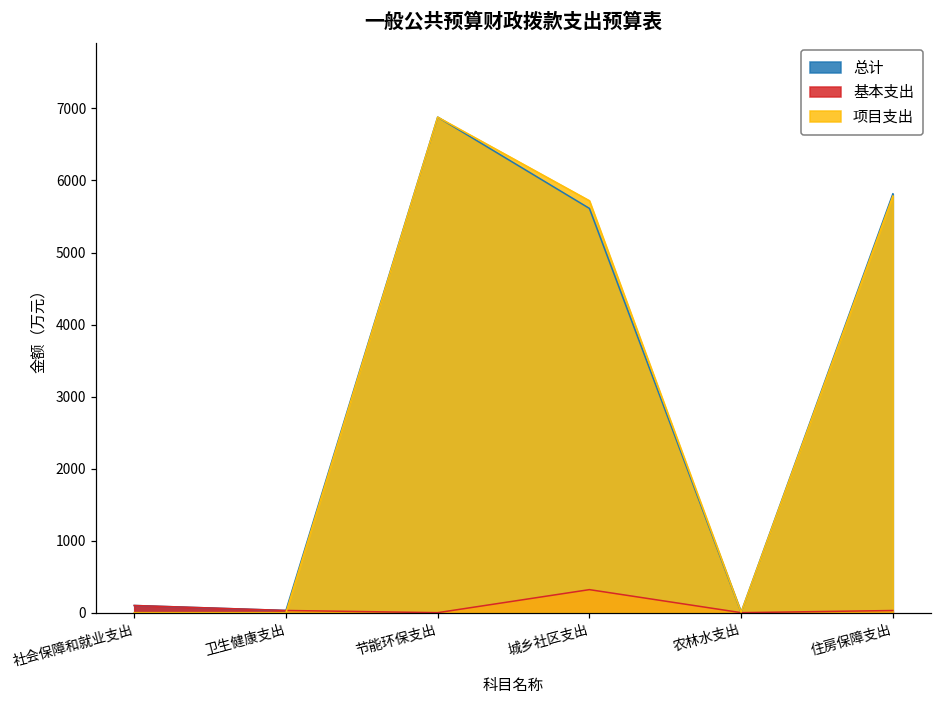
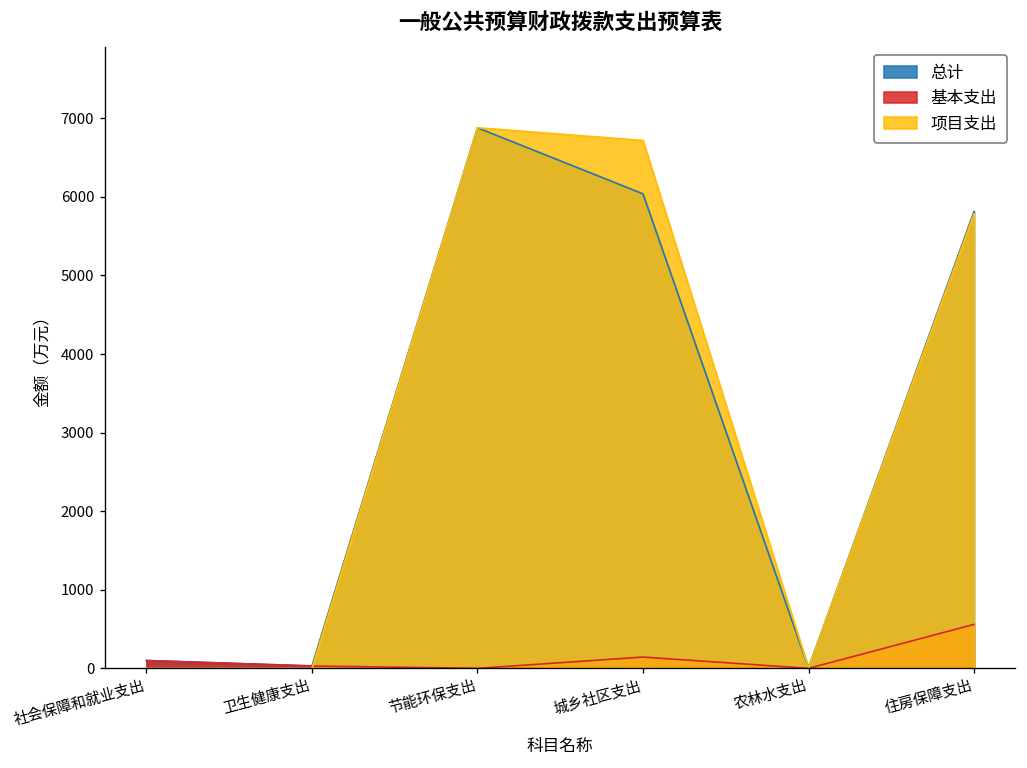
总计, 城乡社区支出: 5600 -> 6000
基本支出, 城乡社区支出: 300 -> 100
项目支出, 城乡社区支出: 5700 -> 6700
基本支出, 住房保障支出: 0 -> 600
